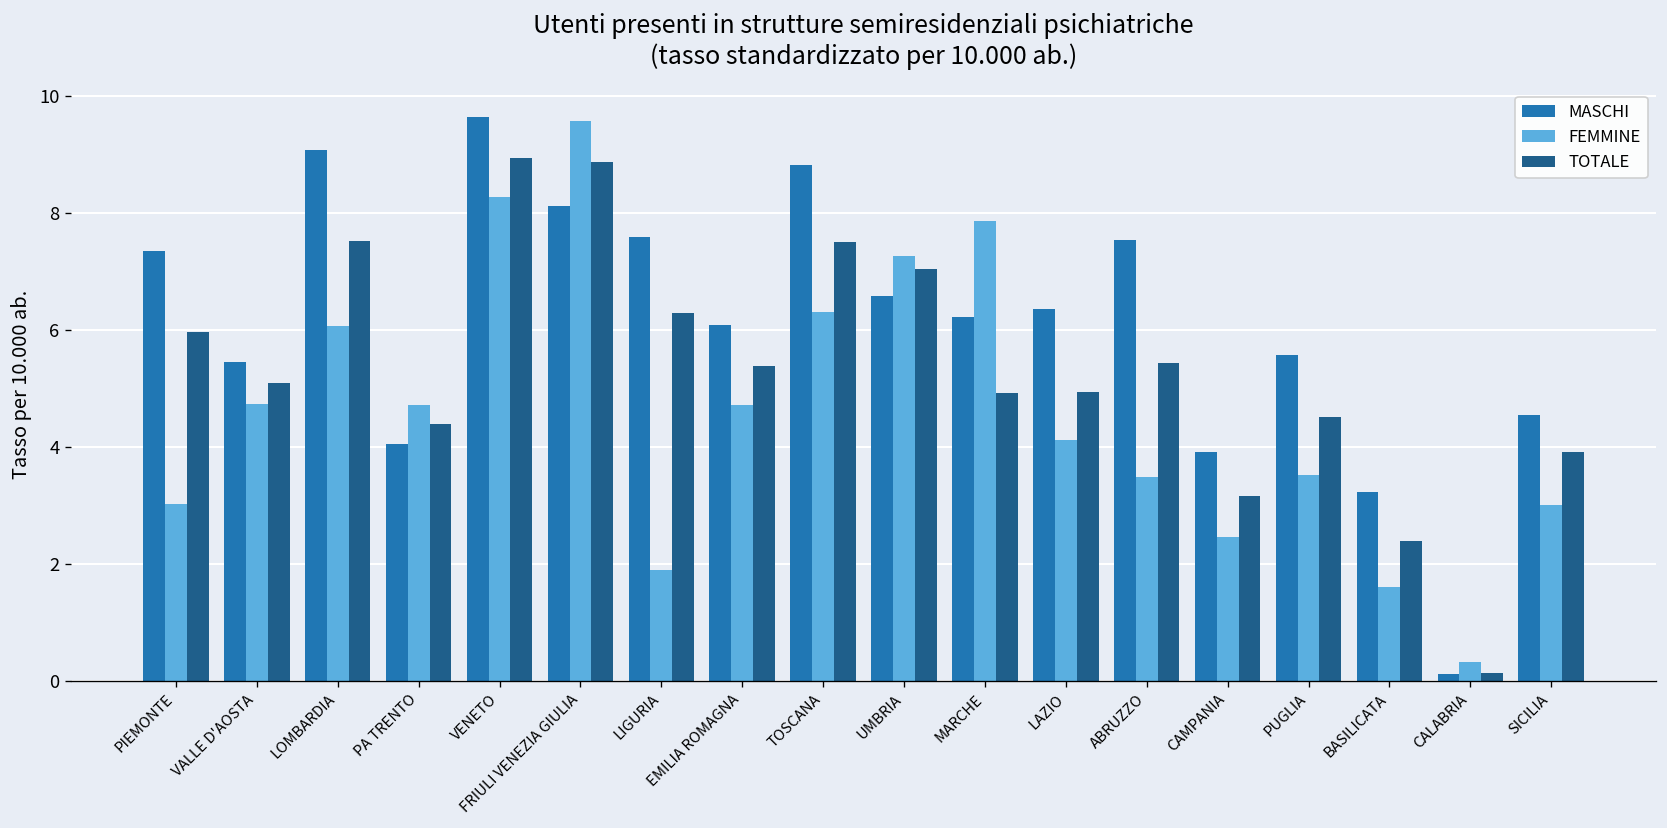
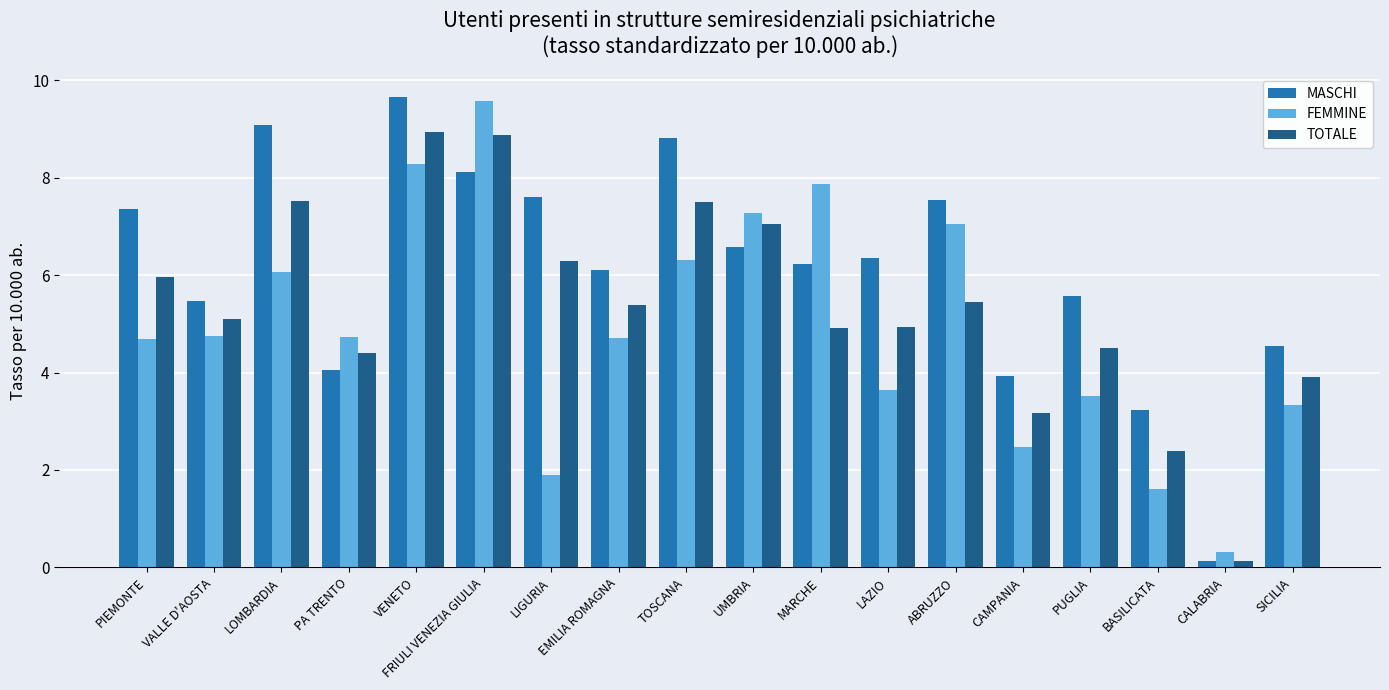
FEMMINE, PIEMONTE: 3.0 -> 4.7
FEMMINE, LAZIO: 4.1 -> 3.6
FEMMINE, ABRUZZO: 3.5 -> 7.0
FEMMINE, SICILIA: 3.0 -> 3.3
